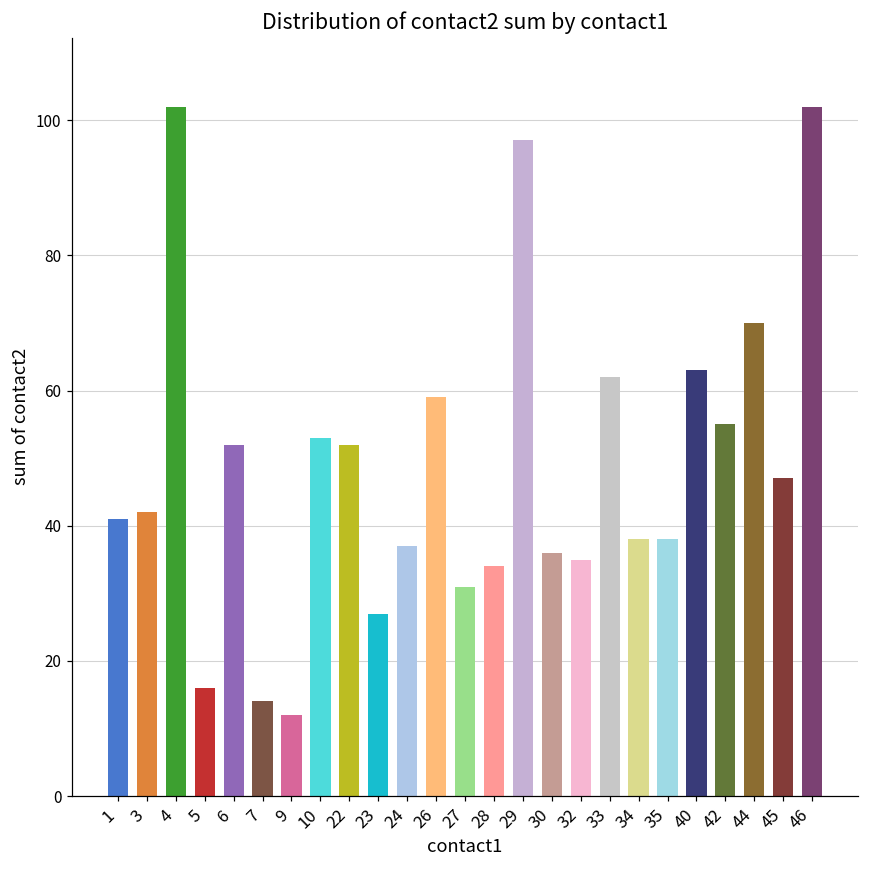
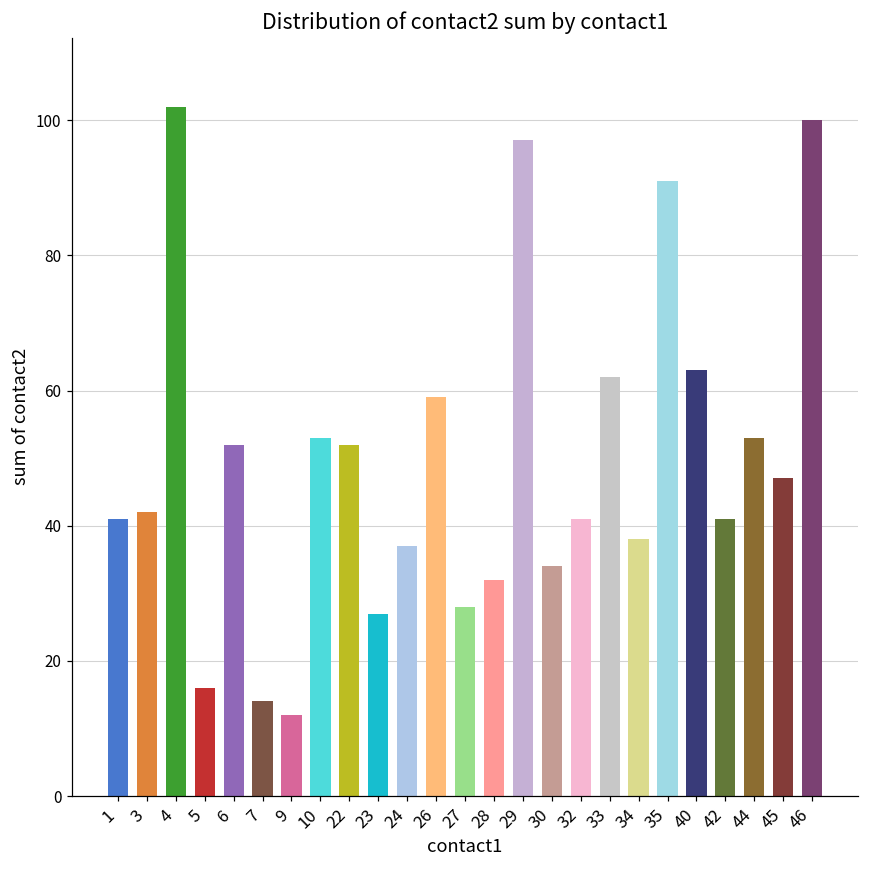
27: 31 -> 28
28: 34 -> 32
30: 36 -> 34
32: 35 -> 41
35: 38 -> 91
42: 55 -> 41
44: 70 -> 53
46: 102 -> 100
